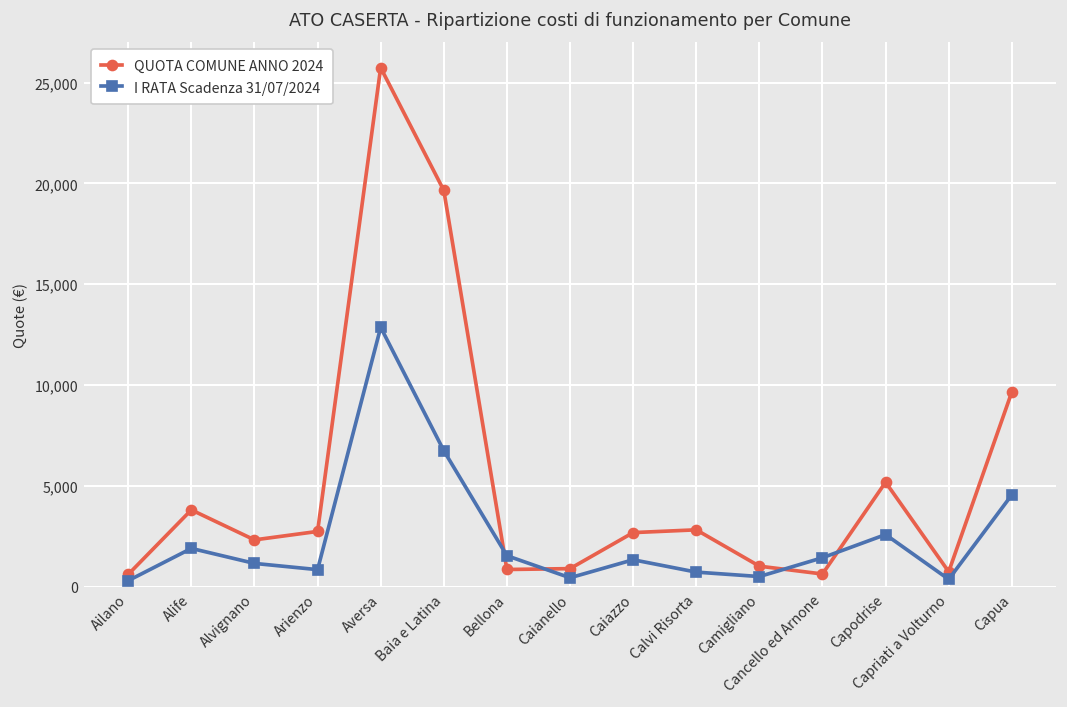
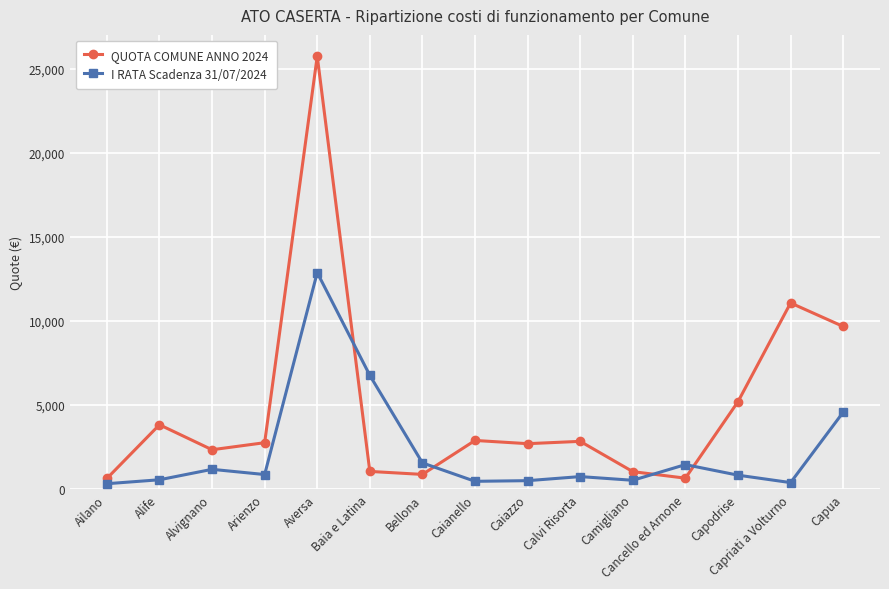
I RATA Scadenza 31/07/2024, Alife: 1,900 -> 500
QUOTA COMUNE ANNO 2024, Baia e Latina: 19,700 -> 1,000
QUOTA COMUNE ANNO 2024, Caianello: 900 -> 2,900
I RATA Scadenza 31/07/2024, Caiazzo: 1,300 -> 500
I RATA Scadenza 31/07/2024, Capodrise: 2,600 -> 800
QUOTA COMUNE ANNO 2024, Capriati a Volturno: 800 -> 11,100
